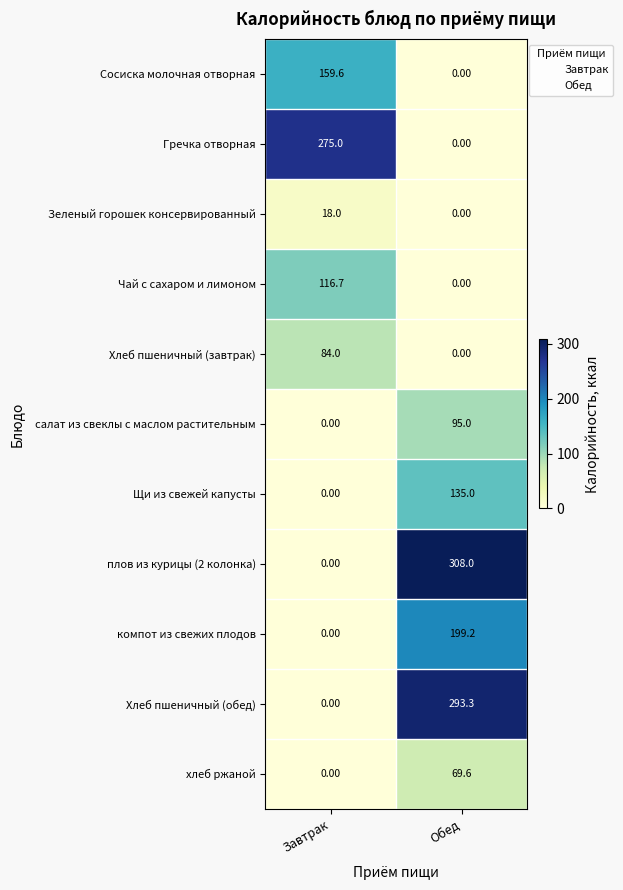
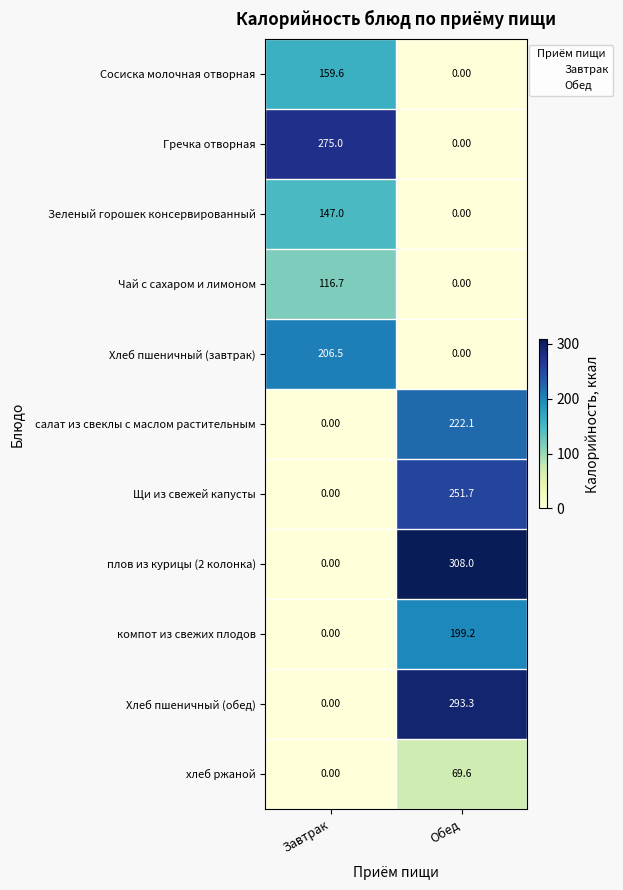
Зеленый горошек консервированный, Завтрак: 18.0 -> 147.0
Хлеб пшеничный (завтрак), Завтрак: 84.0 -> 206.5
салат из свеклы с маслом растительным, Обед: 95.0 -> 222.1
Щи из свежей капусты, Обед: 135.0 -> 251.7
